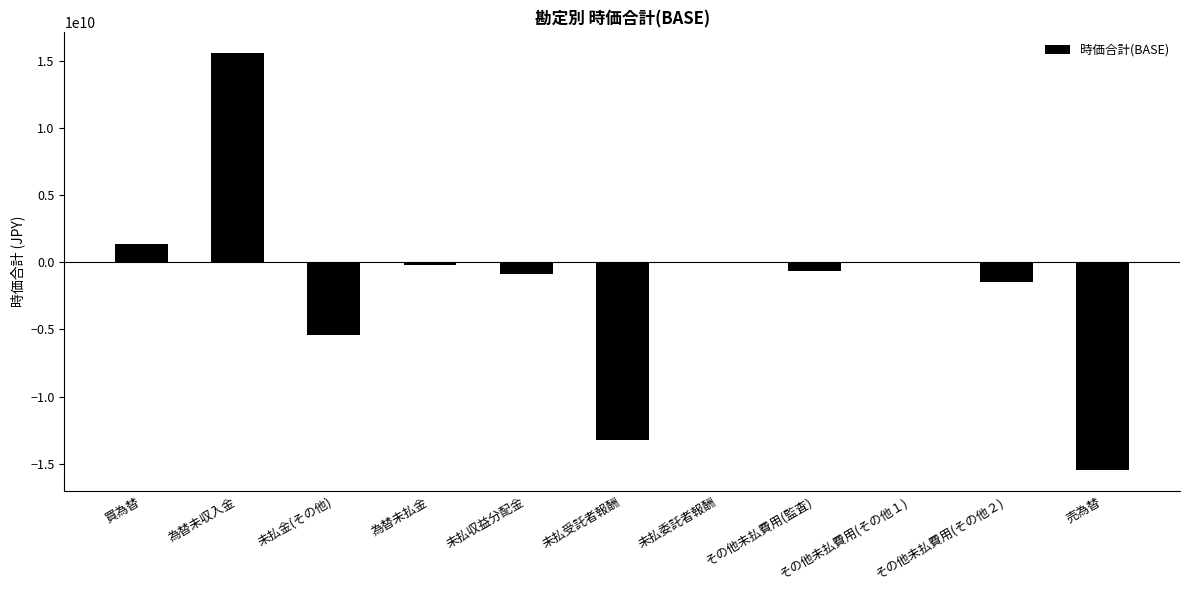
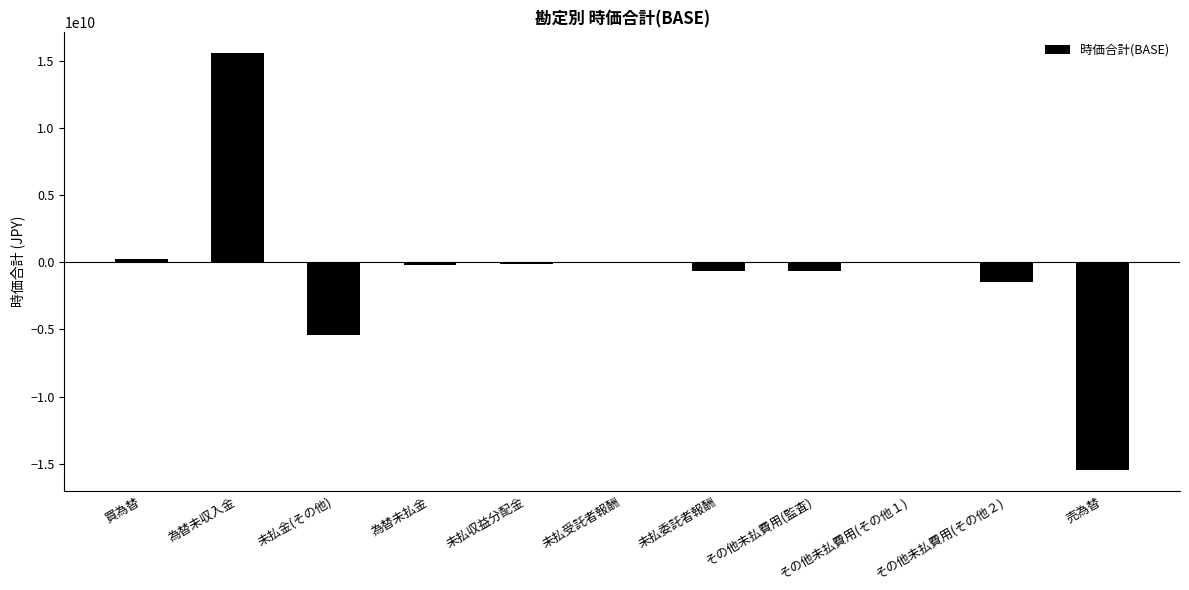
買為替: 1400000000 -> 200000000
未払収益分配金: -800000000 -> -100000000
未払受託者報酬: -13200000000 -> 0
未払委託者報酬: 0 -> -700000000
